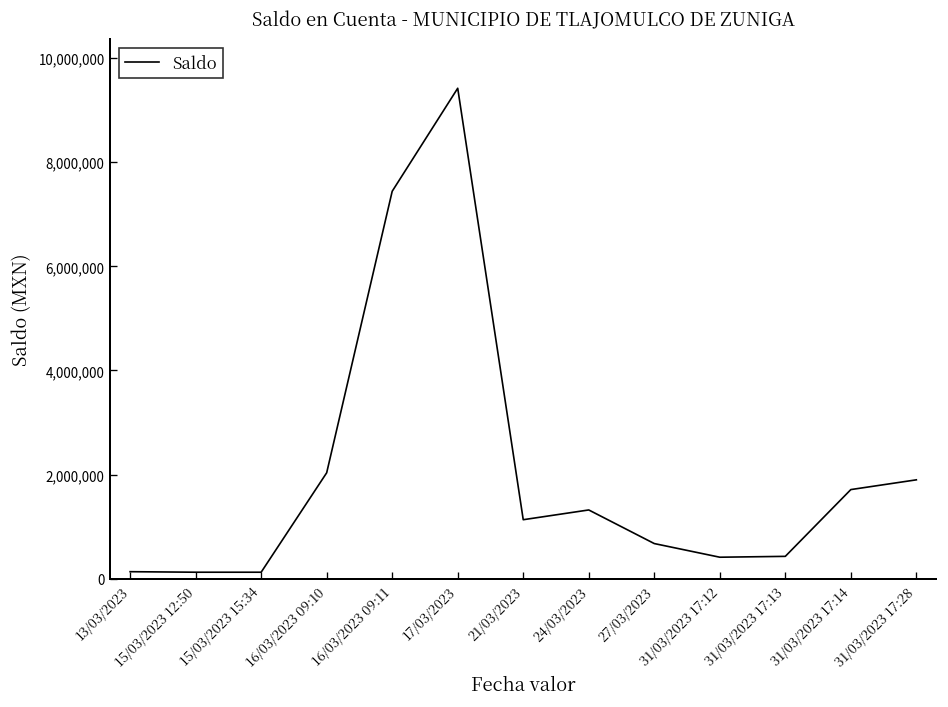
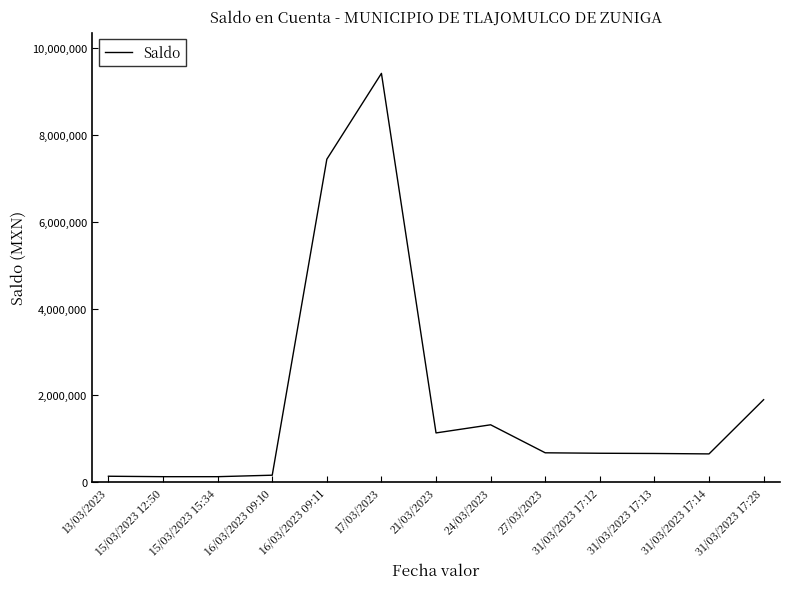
16/03/2023 09:10: 2,000,000 -> 200,000
31/03/2023 17:12: 400,000 -> 700,000
31/03/2023 17:13: 400,000 -> 700,000
31/03/2023 17:14: 1,700,000 -> 600,000
